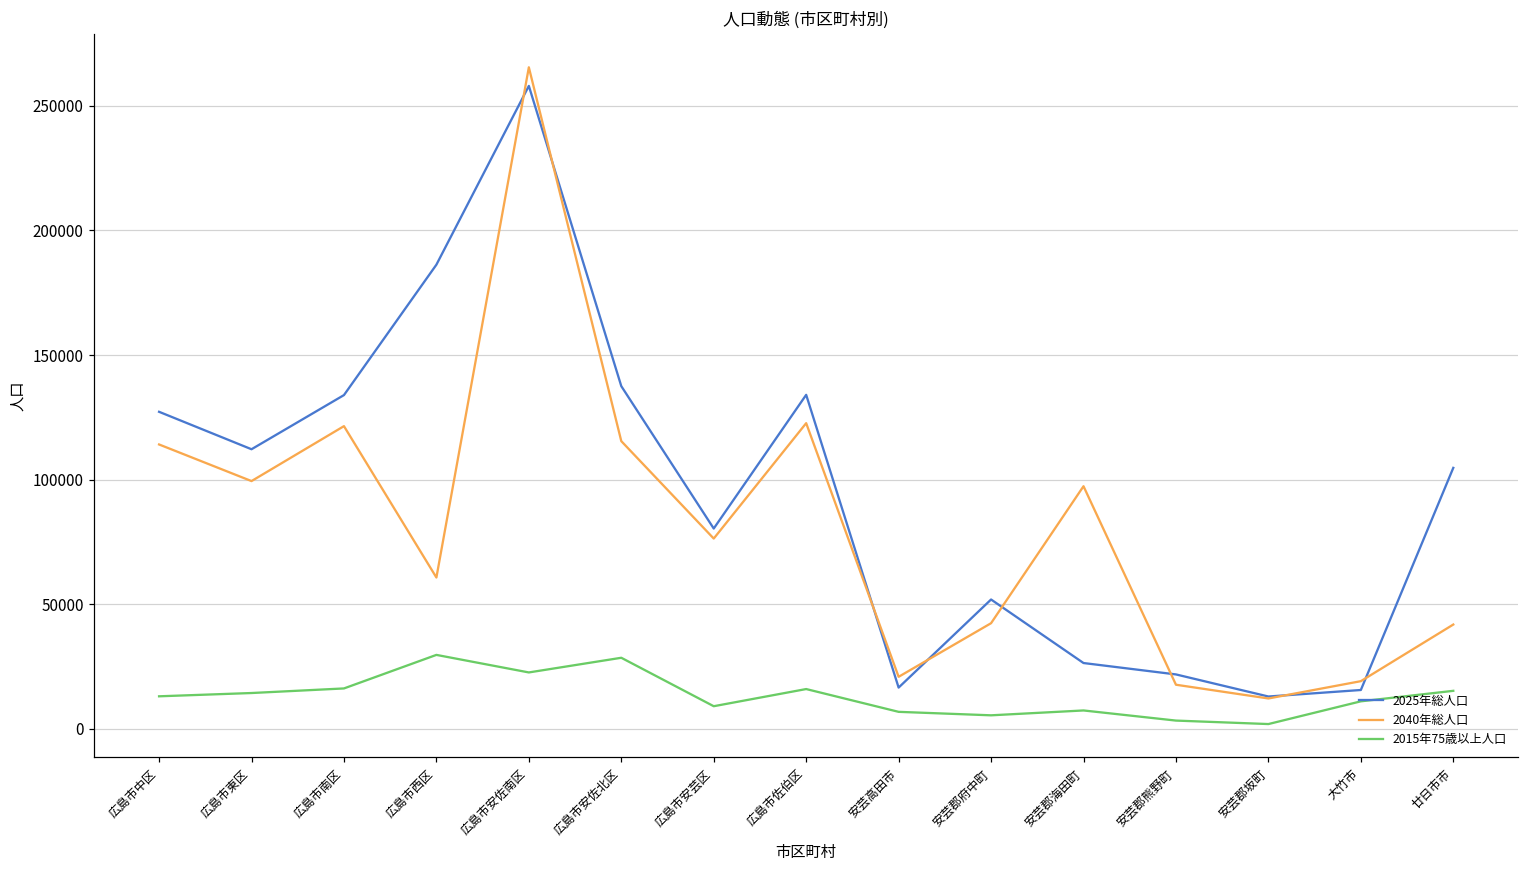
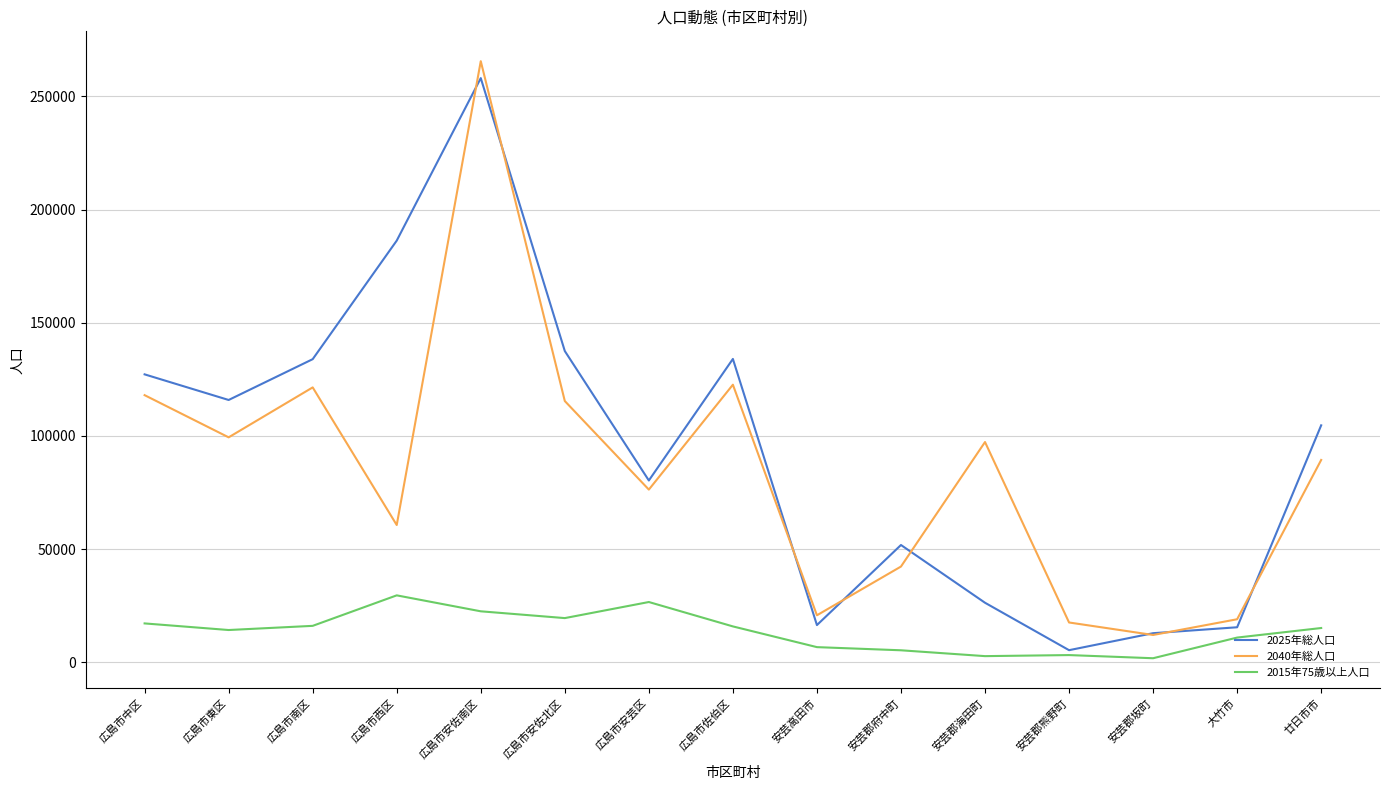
2040年総人口, 広島市中区: 114000 -> 118000
2015年75歳以上人口, 広島市中区: 13000 -> 17000
2025年総人口, 広島市東区: 112000 -> 116000
2015年75歳以上人口, 広島市安佐北区: 28000 -> 20000
2015年75歳以上人口, 広島市安芸区: 9000 -> 27000
2015年75歳以上人口, 安芸郡海田町: 7000 -> 3000
2025年総人口, 安芸郡熊野町: 22000 -> 5000
2040年総人口, 廿日市市: 42000 -> 89000
